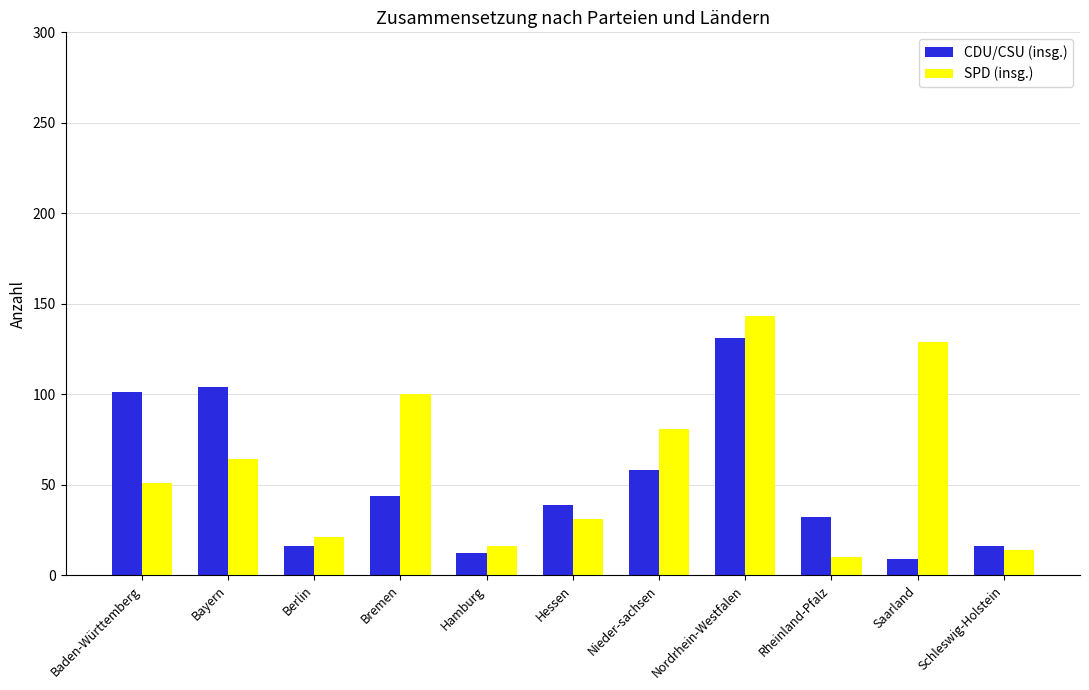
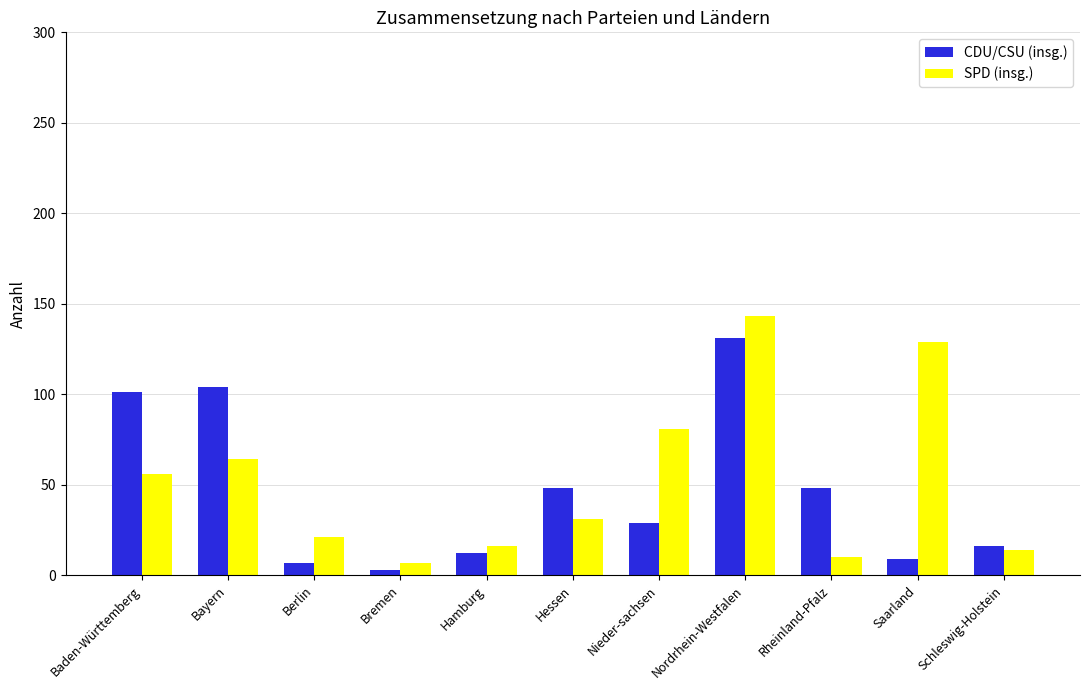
SPD (insg.), Baden-Württemberg: 51 -> 56
CDU/CSU (insg.), Berlin: 16 -> 7
CDU/CSU (insg.), Bremen: 44 -> 3
SPD (insg.), Bremen: 100 -> 7
CDU/CSU (insg.), Hessen: 39 -> 48
CDU/CSU (insg.), Nieder-sachsen: 58 -> 29
CDU/CSU (insg.), Rheinland-Pfalz: 32 -> 48
